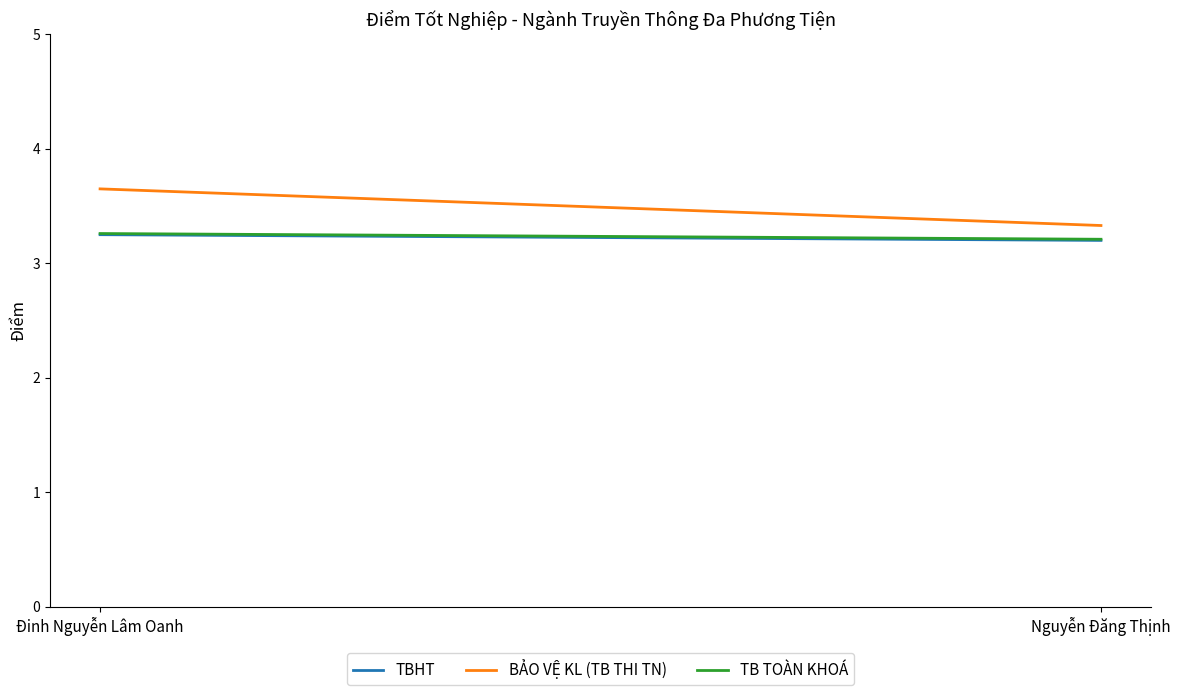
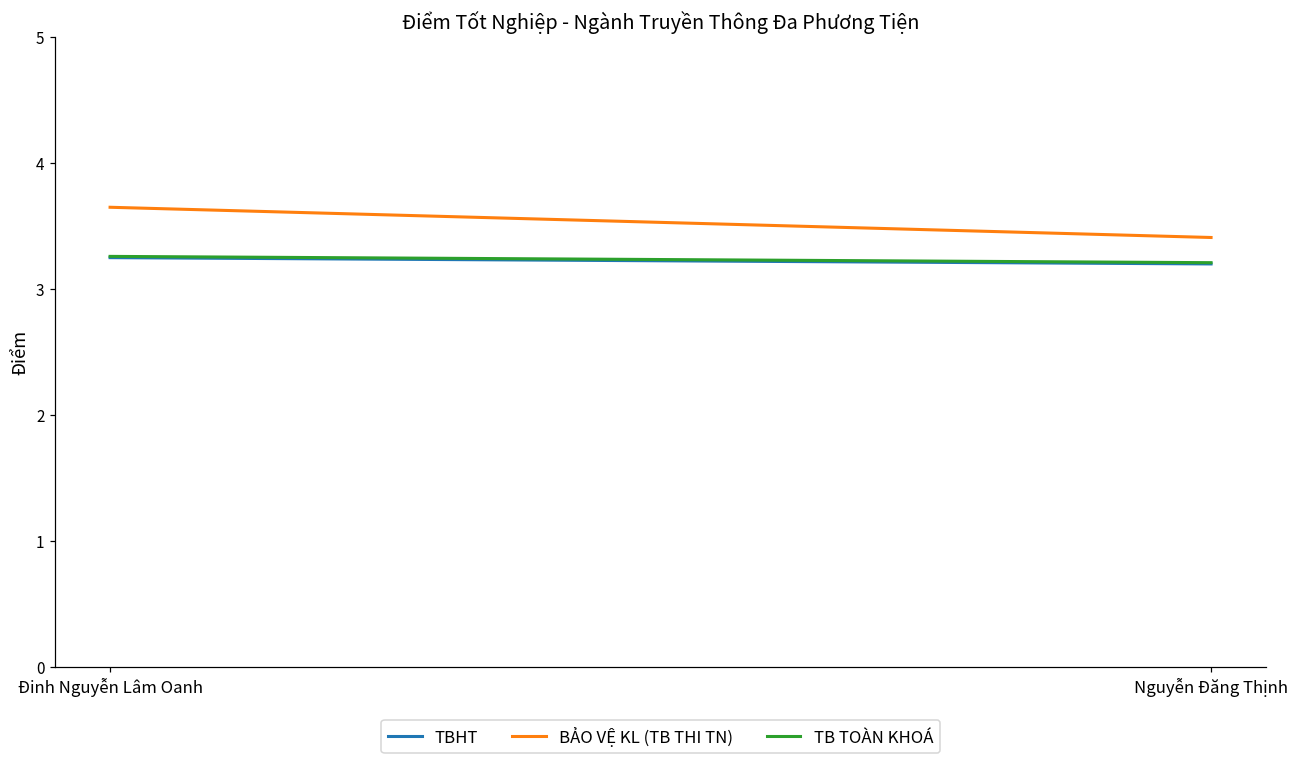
BẢO VỆ KL (TB THI TN), Nguyễn Đăng Thịnh: 3.33 -> 3.41
